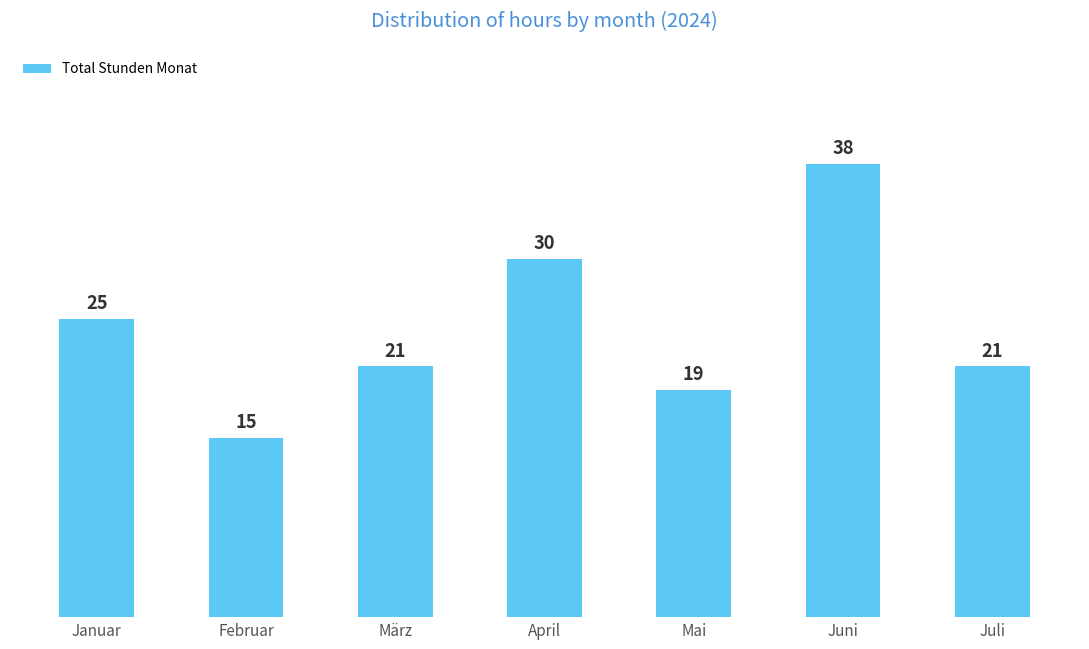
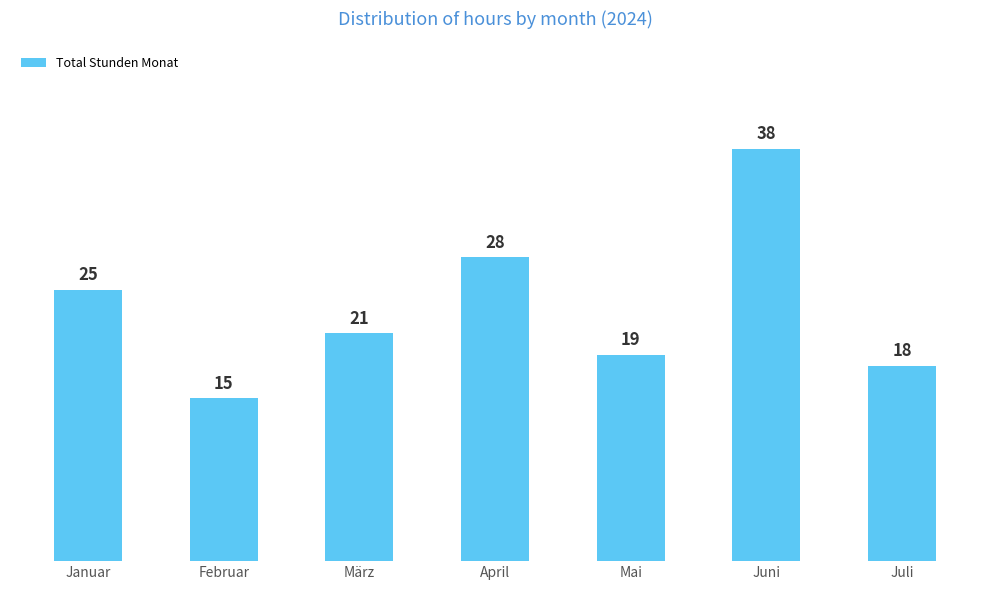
April: 30 -> 28
Juli: 21 -> 18
